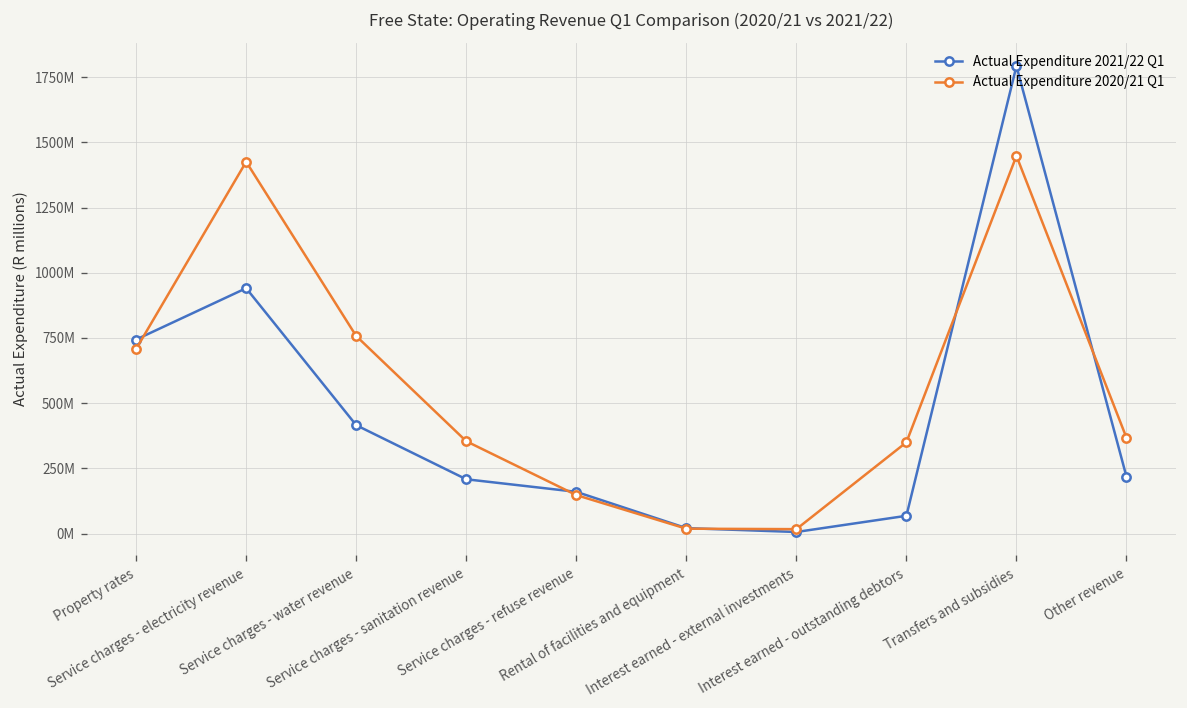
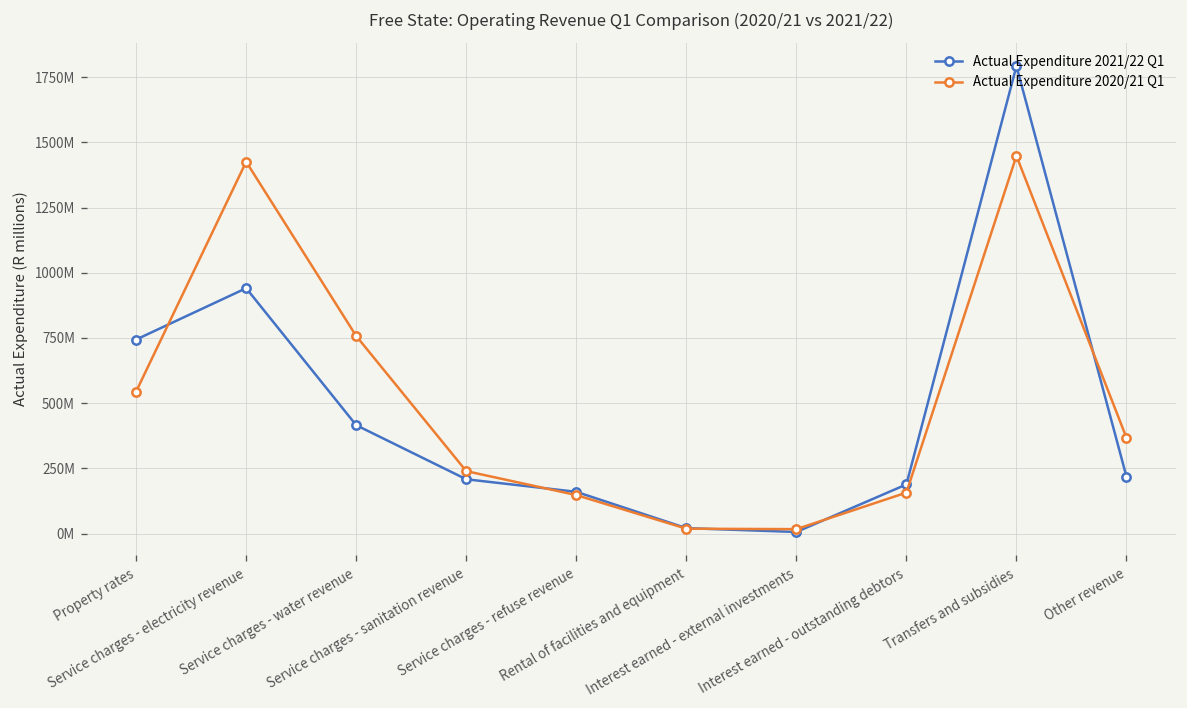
Actual Expenditure 2020/21 Q1, Property rates: 710000000 -> 540000000
Actual Expenditure 2020/21 Q1, Service charges - sanitation revenue: 350000000 -> 240000000
Actual Expenditure 2021/22 Q1, Interest earned - outstanding debtors: 70000000 -> 190000000
Actual Expenditure 2020/21 Q1, Interest earned - outstanding debtors: 350000000 -> 160000000
